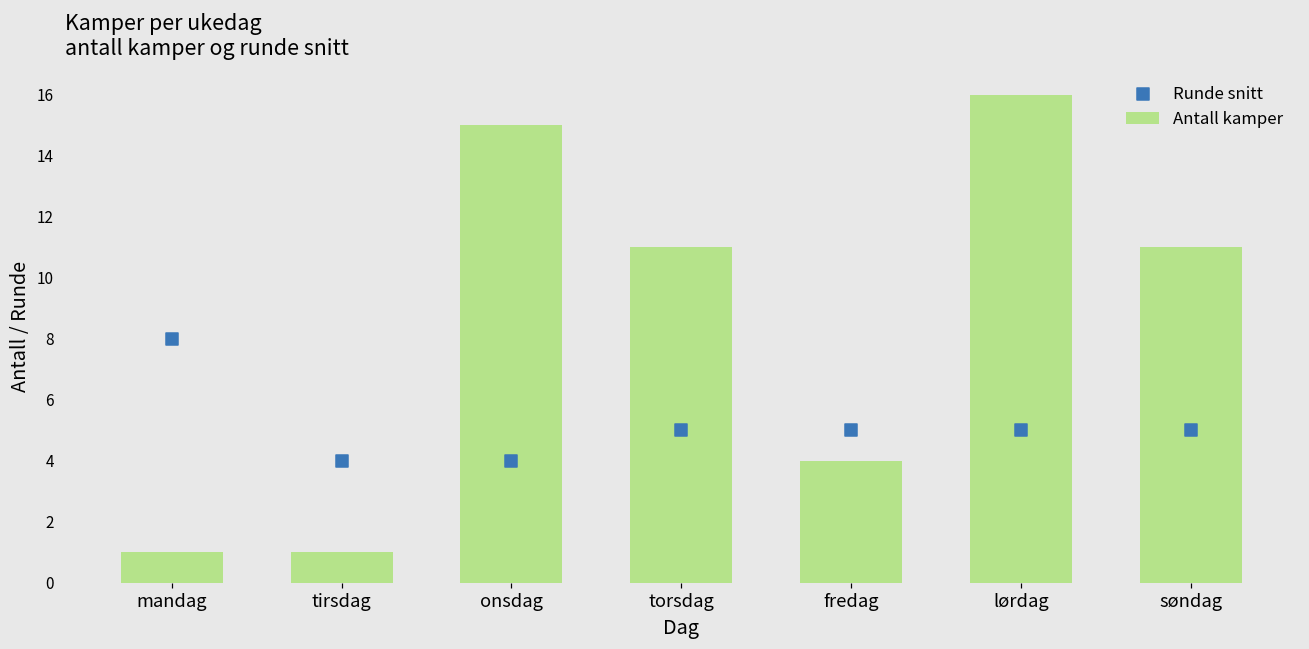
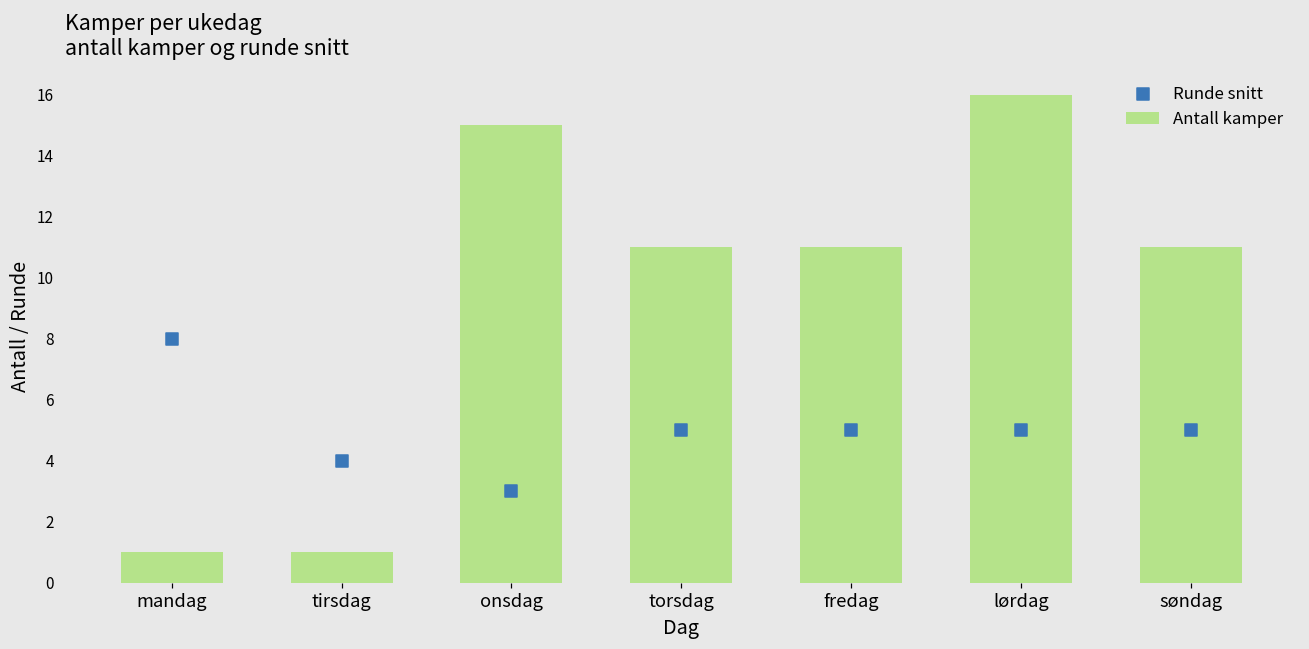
Runde snitt, onsdag: 4 -> 3
Antall kamper, fredag: 4 -> 11
